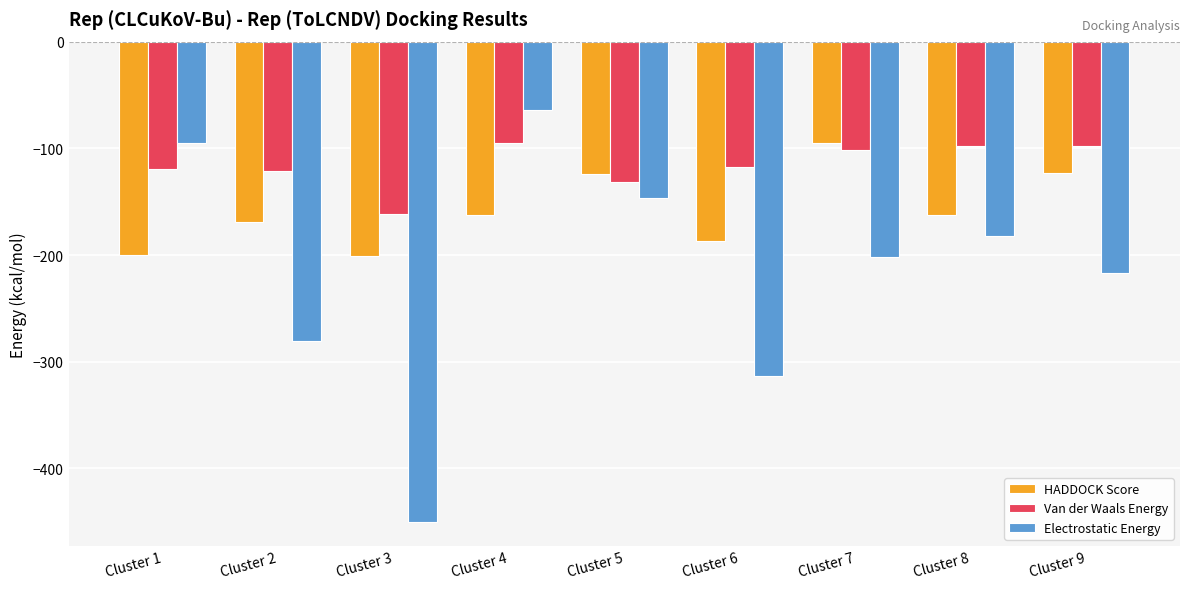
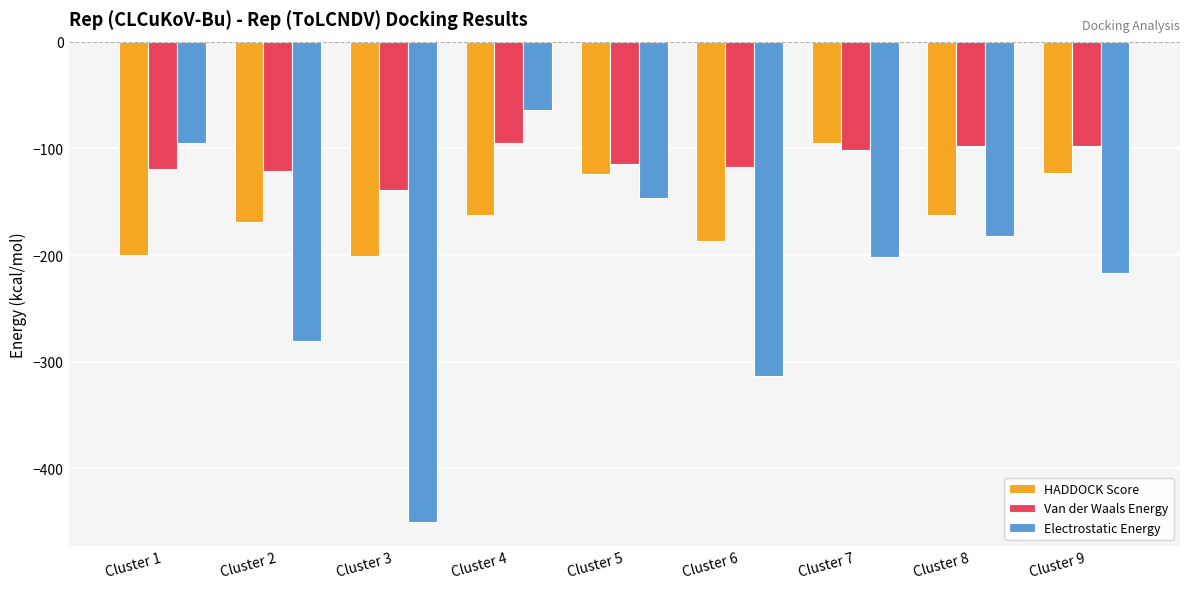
Van der Waals Energy, Cluster 3: -162 -> -139
Van der Waals Energy, Cluster 5: -131 -> -114
